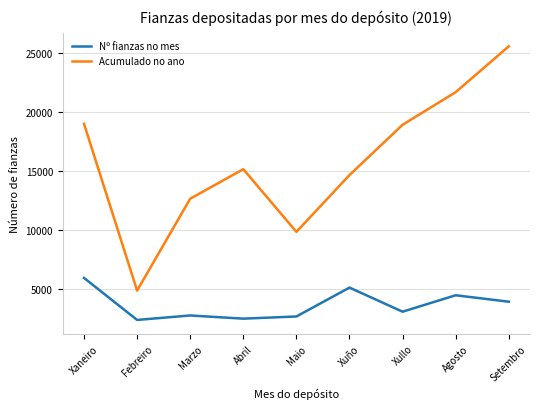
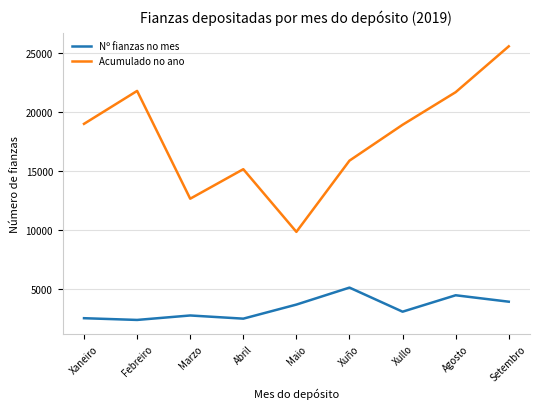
Nº fianzas no mes, Xaneiro: 5900 -> 2500
Acumulado no ano, Febreiro: 4800 -> 21800
Nº fianzas no mes, Maio: 2600 -> 3600
Acumulado no ano, Xuño: 14600 -> 15900
